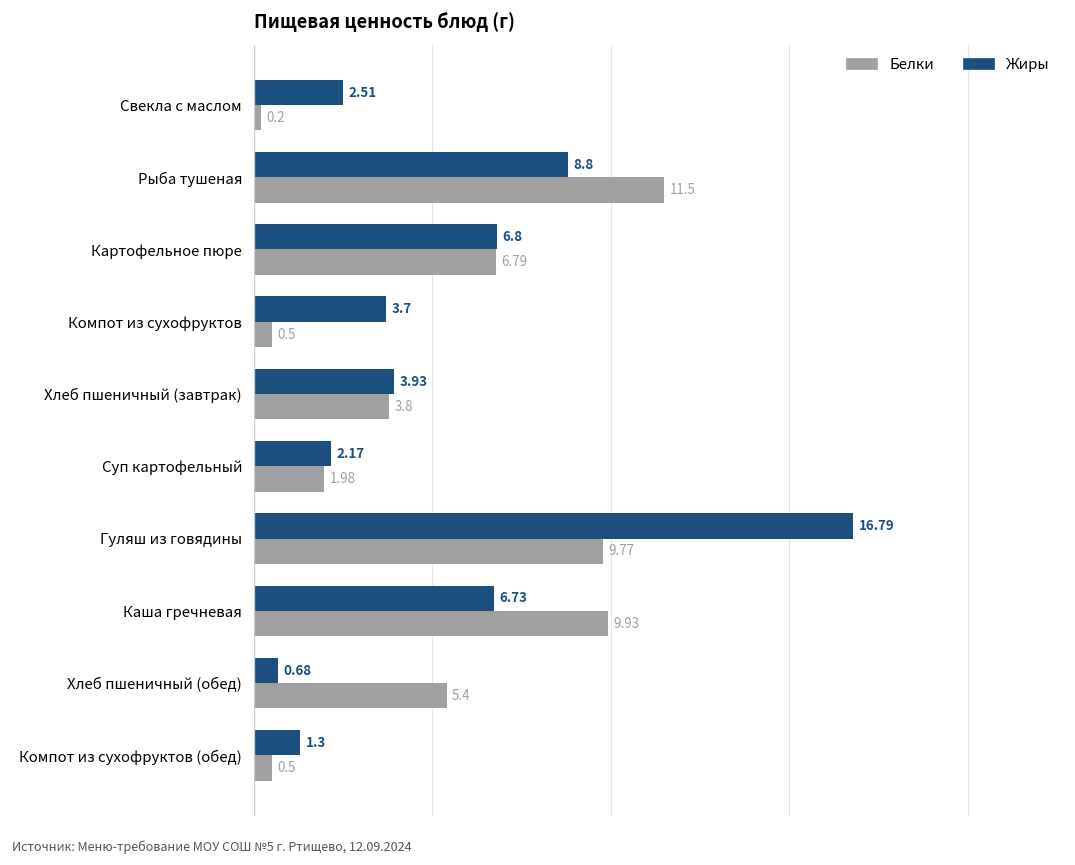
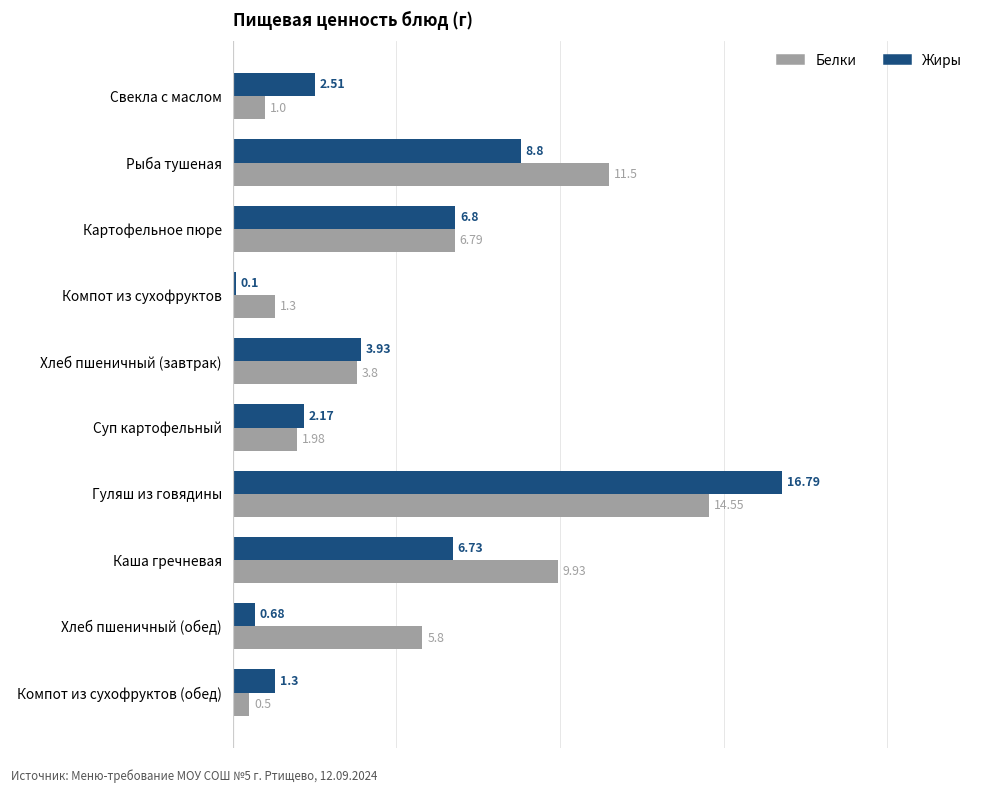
Белки, Свекла с маслом: 0.2 -> 1.0
Жиры, Компот из сухофруктов: 3.7 -> 0.1
Белки, Компот из сухофруктов: 0.5 -> 1.3
Белки, Гуляш из говядины: 9.77 -> 14.55
Белки, Хлеб пшеничный (обед): 5.4 -> 5.8
